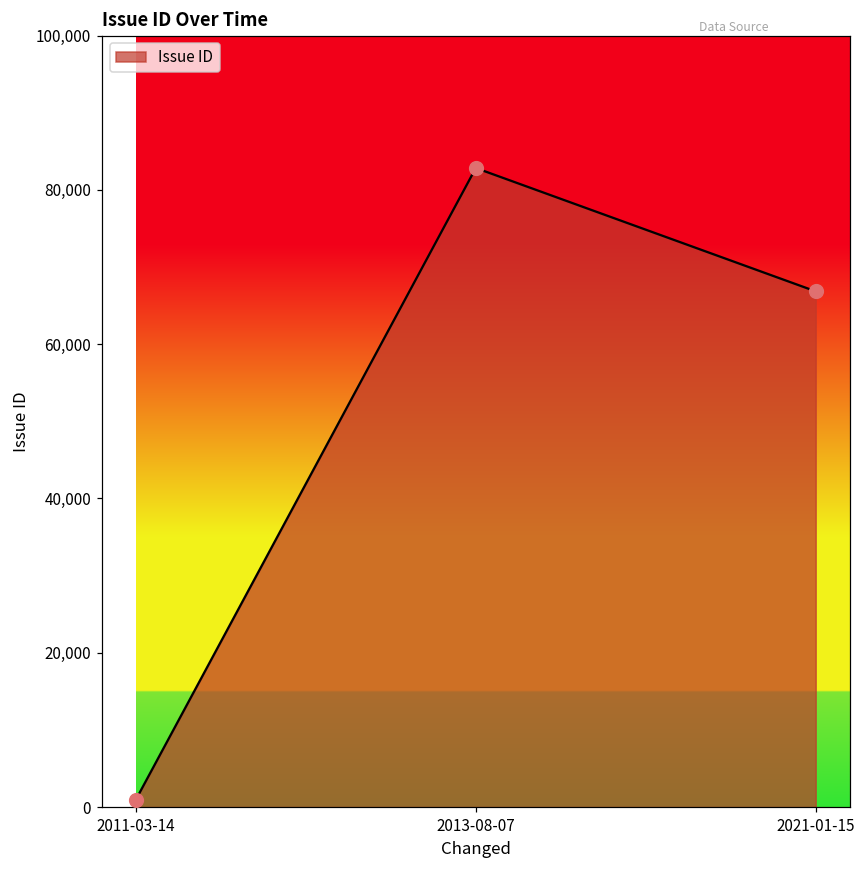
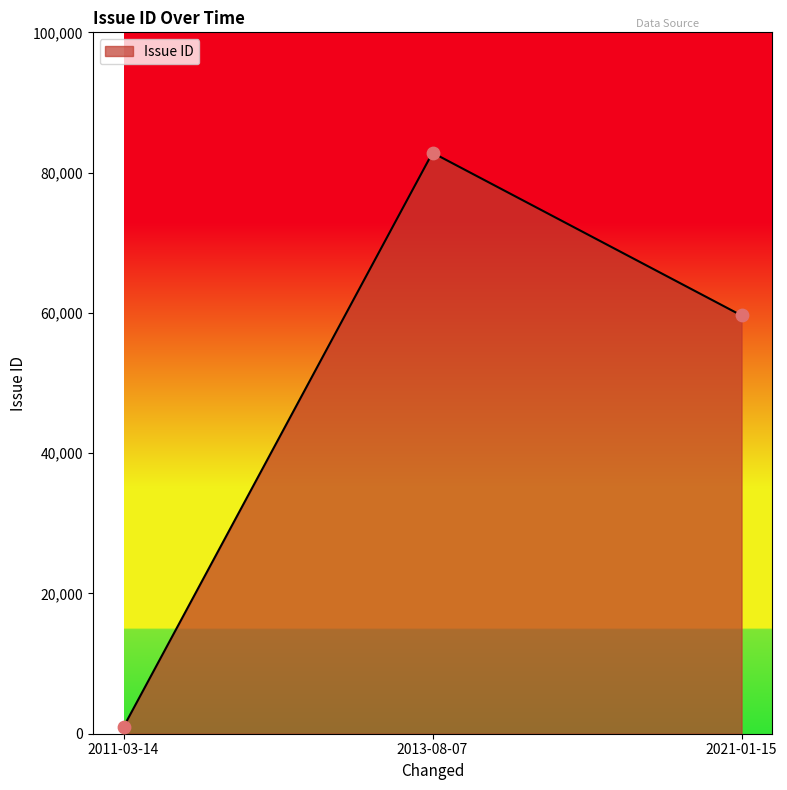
2021-01-15: 67,000 -> 60,000
